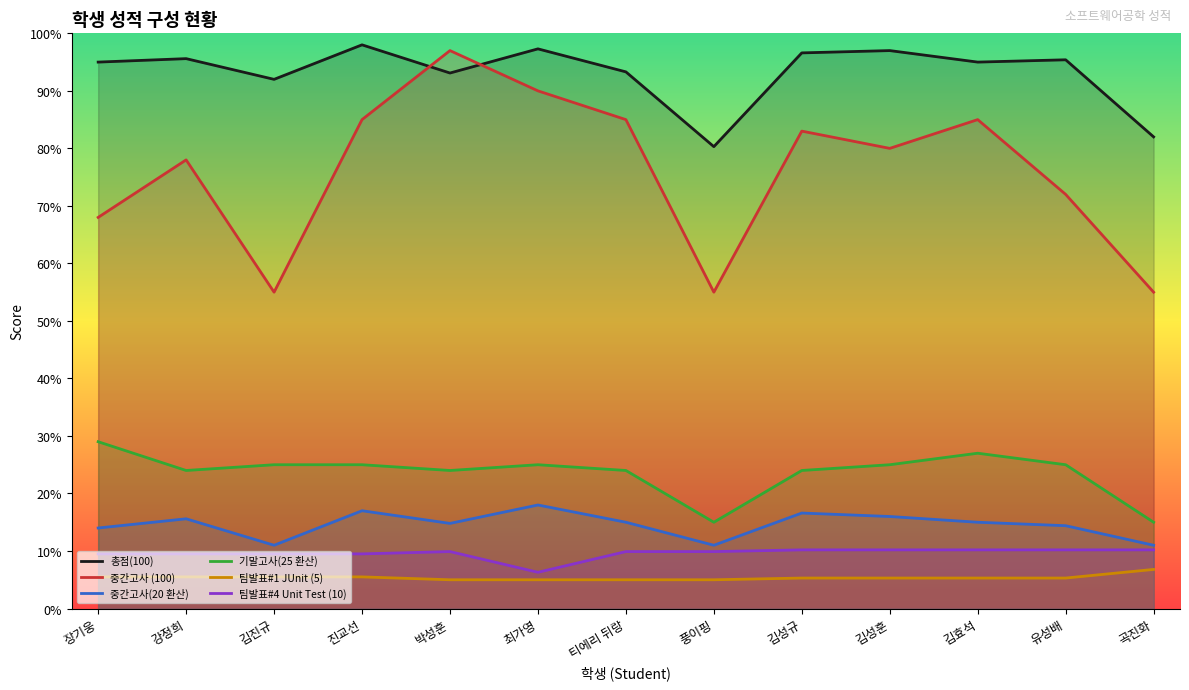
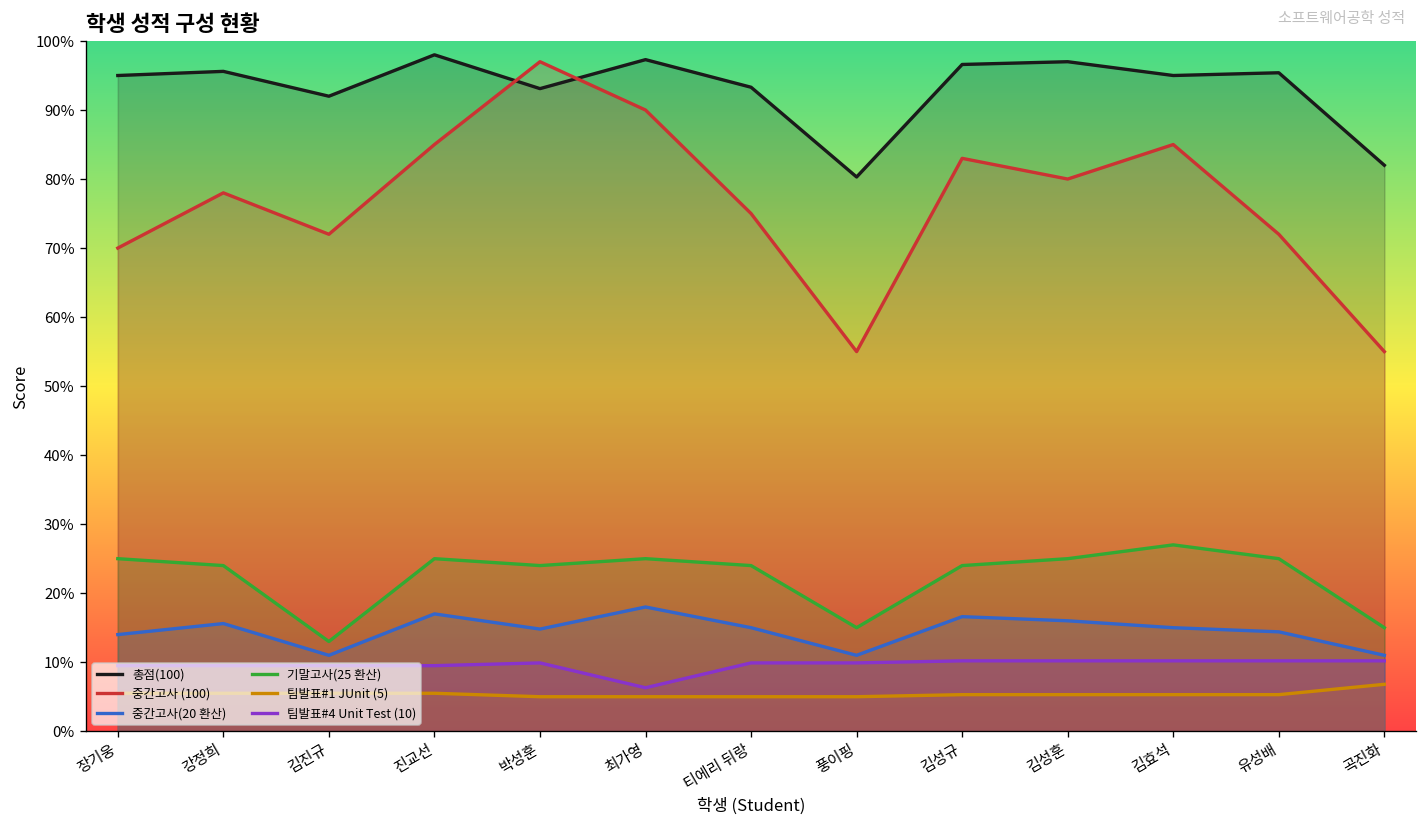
중간고사 (100), 장기웅: 68% -> 70%
기말고사(25 환산), 장기웅: 29% -> 25%
중간고사 (100), 김진규: 55% -> 72%
기말고사(25 환산), 김진규: 25% -> 13%
중간고사 (100), 티에리 뒤랑: 85% -> 75%
